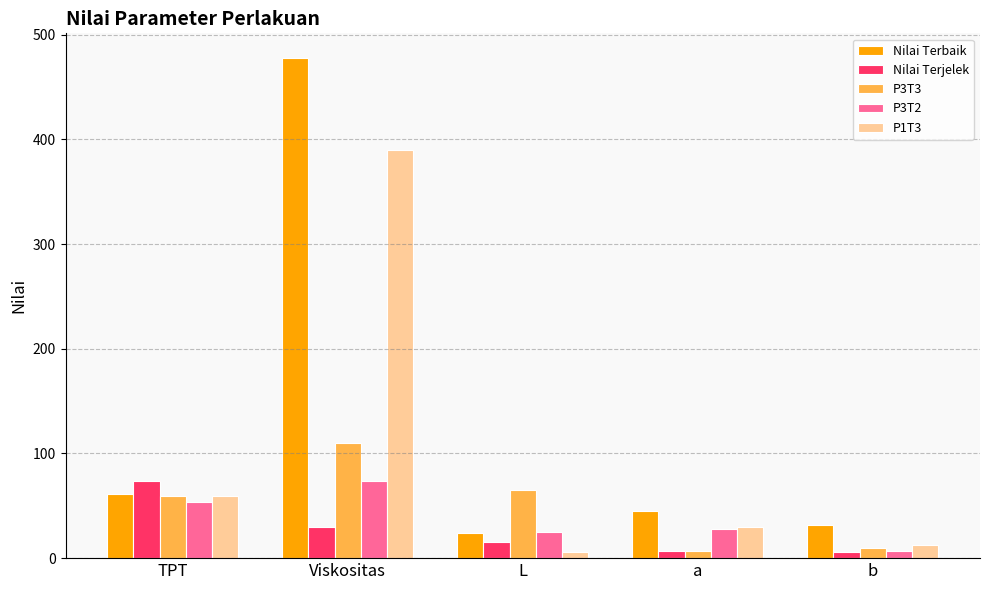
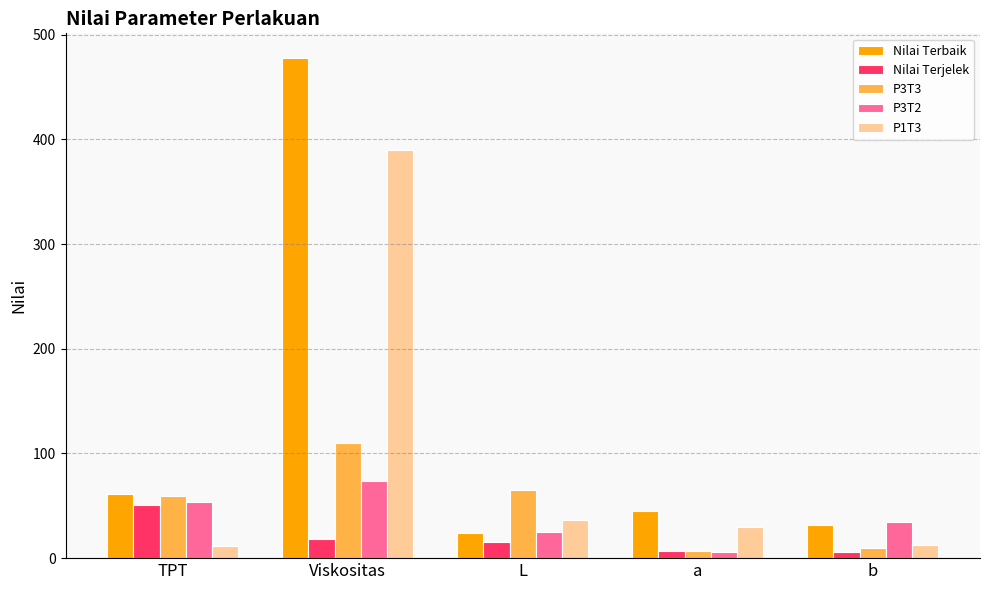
Nilai Terjelek, TPT: 74 -> 51
P1T3, TPT: 59 -> 12
Nilai Terjelek, Viskositas: 30 -> 18
P1T3, L: 6 -> 36
P3T2, a: 27 -> 6
P3T2, b: 7 -> 34
